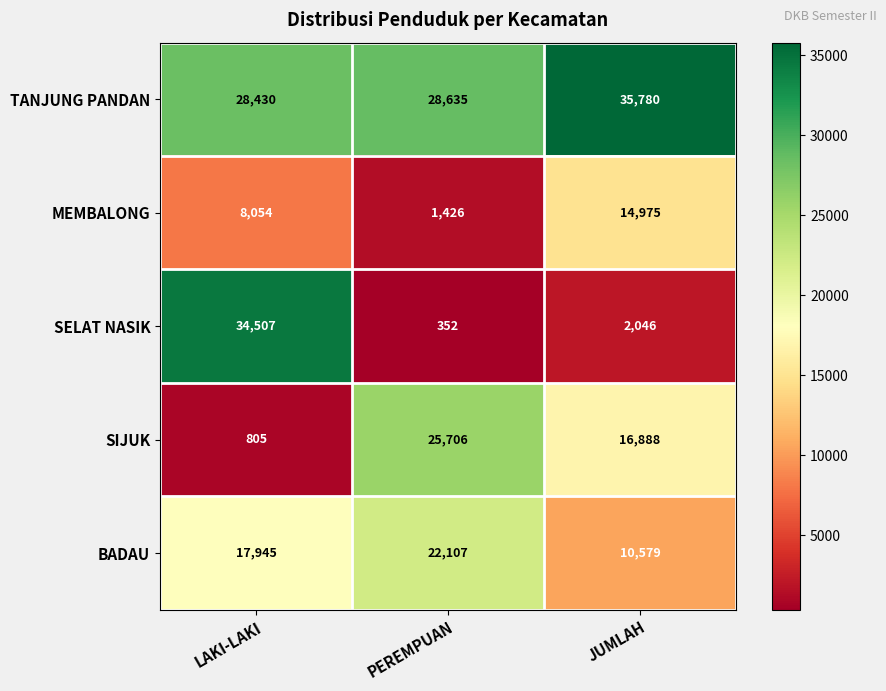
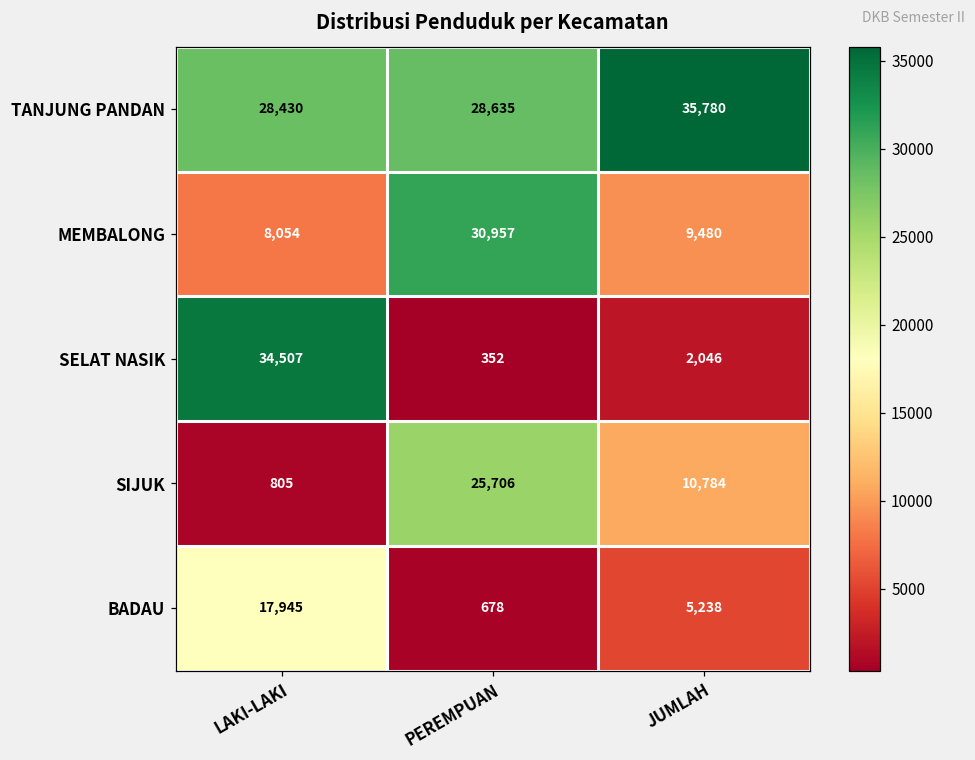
MEMBALONG, PEREMPUAN: 1,426 -> 30,957
MEMBALONG, JUMLAH: 14,975 -> 9,480
SIJUK, JUMLAH: 16,888 -> 10,784
BADAU, PEREMPUAN: 22,107 -> 678
BADAU, JUMLAH: 10,579 -> 5,238
